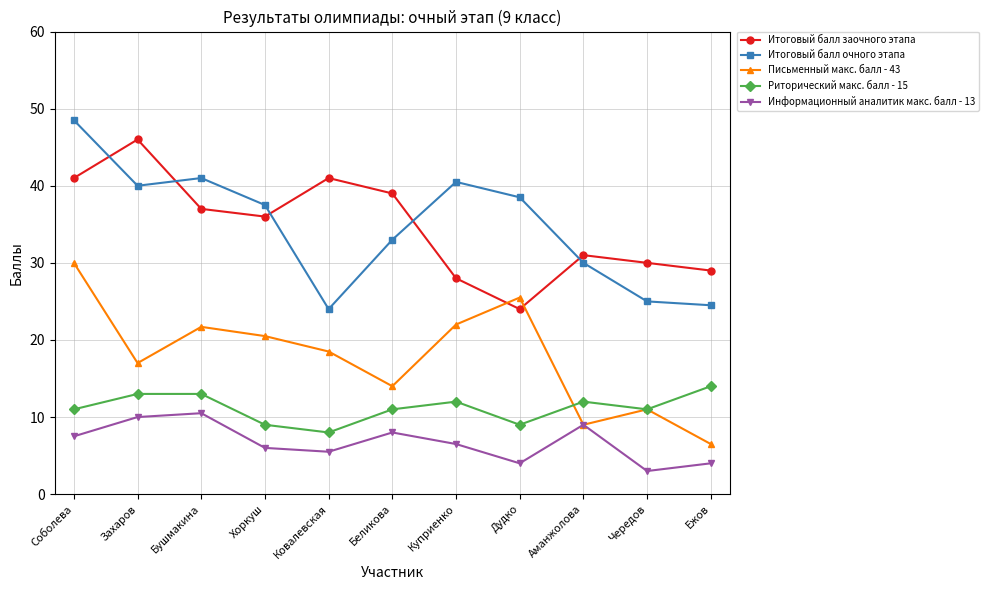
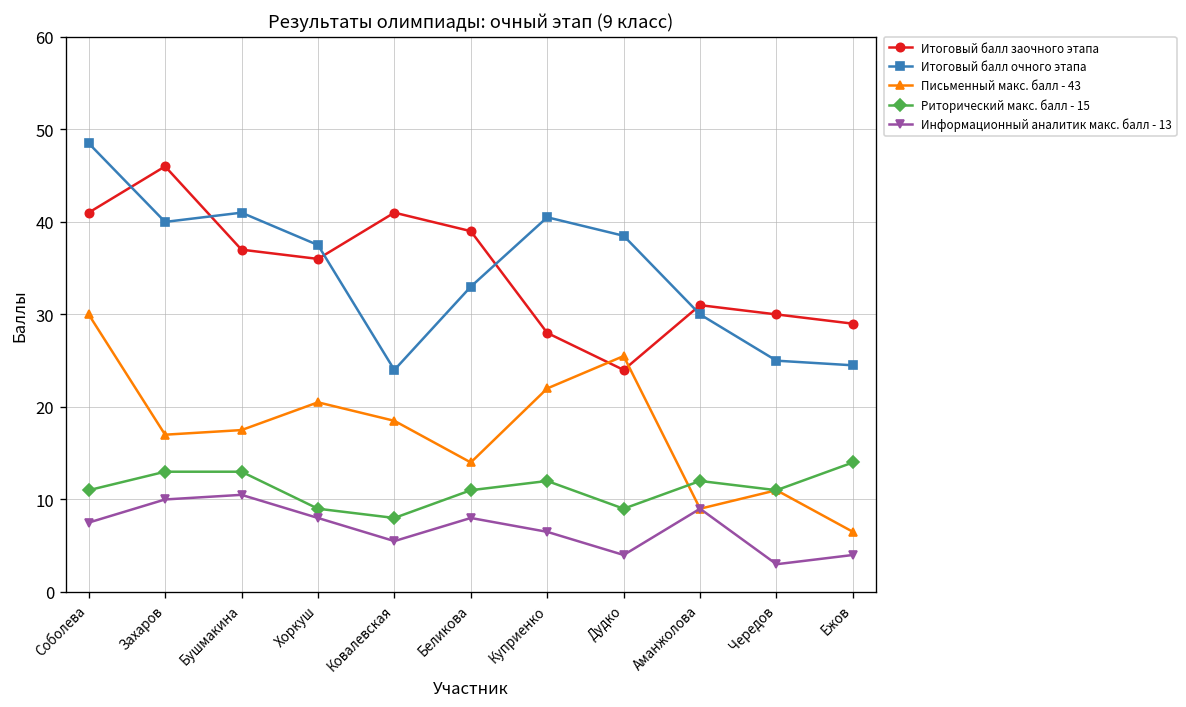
Письменный макс. балл - 43, Бушмакина: 22 -> 18
Информационный аналитик макс. балл - 13, Хоркуш: 6 -> 8
